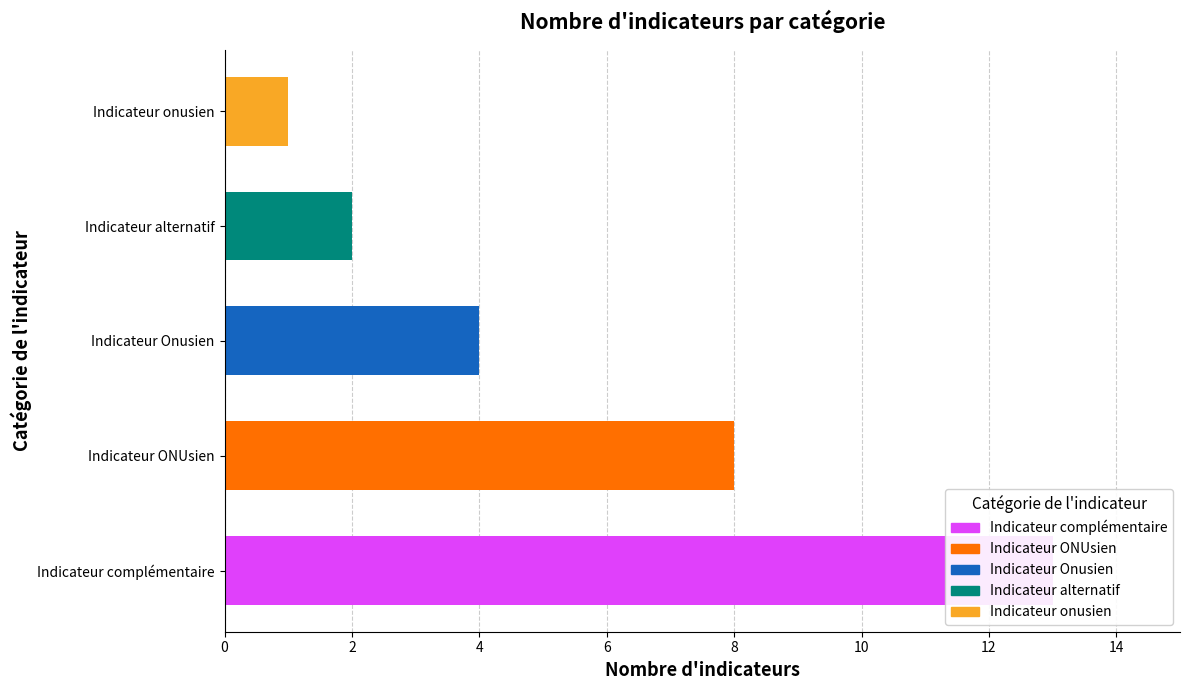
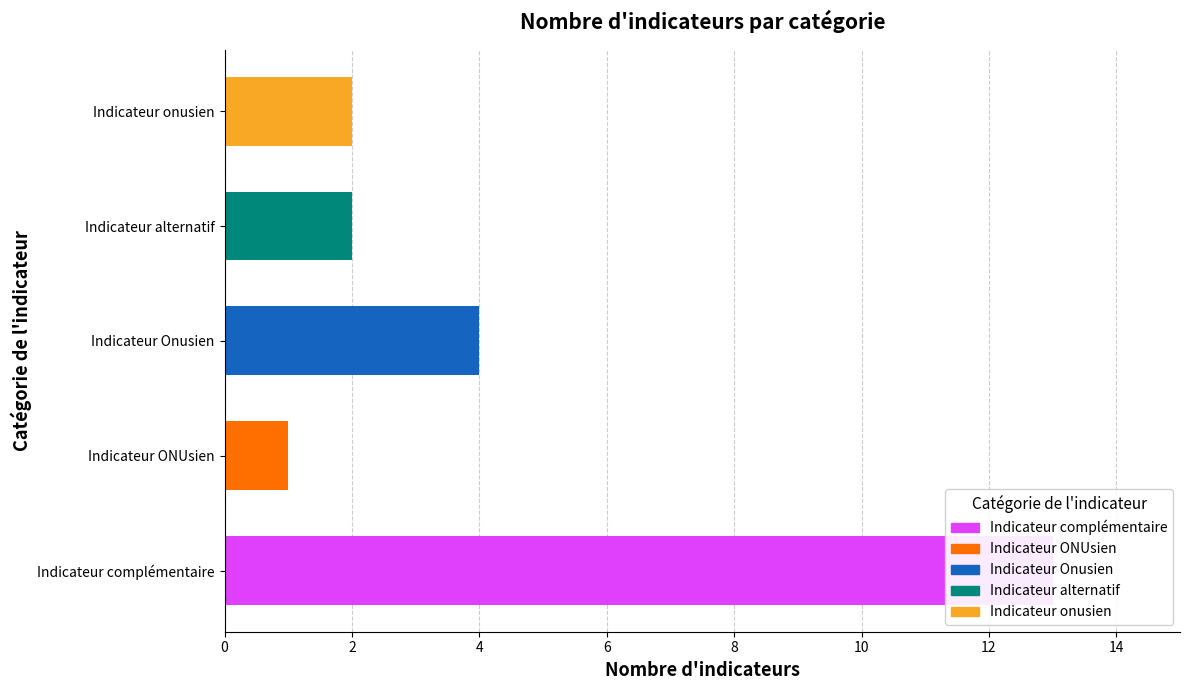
Indicateur onusien: 1 -> 2
Indicateur ONUsien: 8 -> 1
